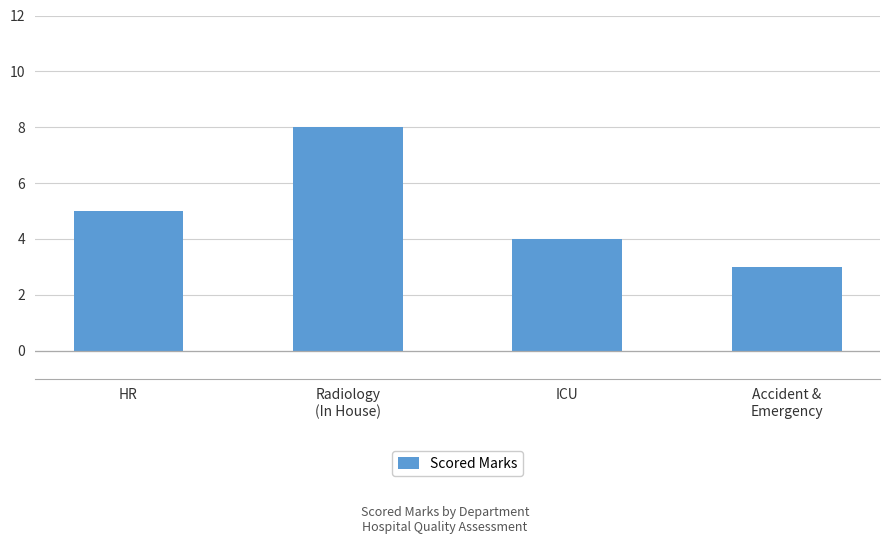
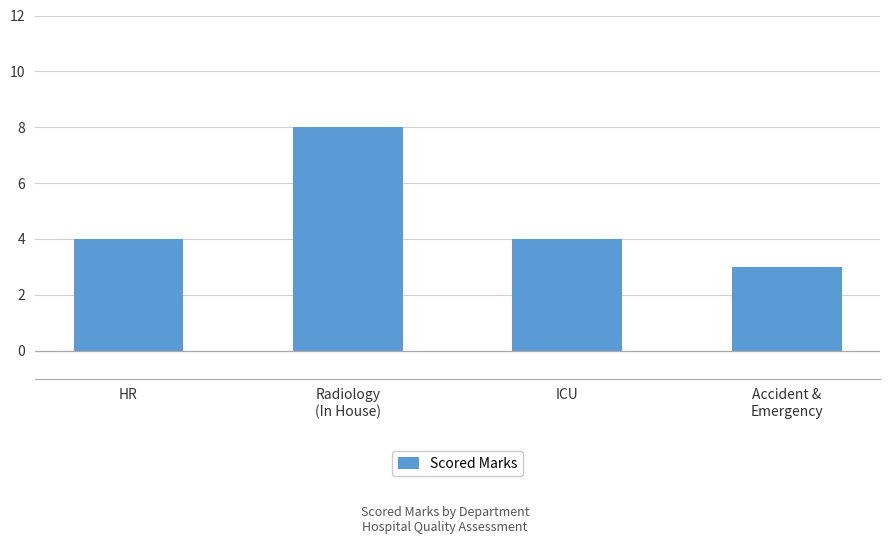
HR: 5 -> 4
